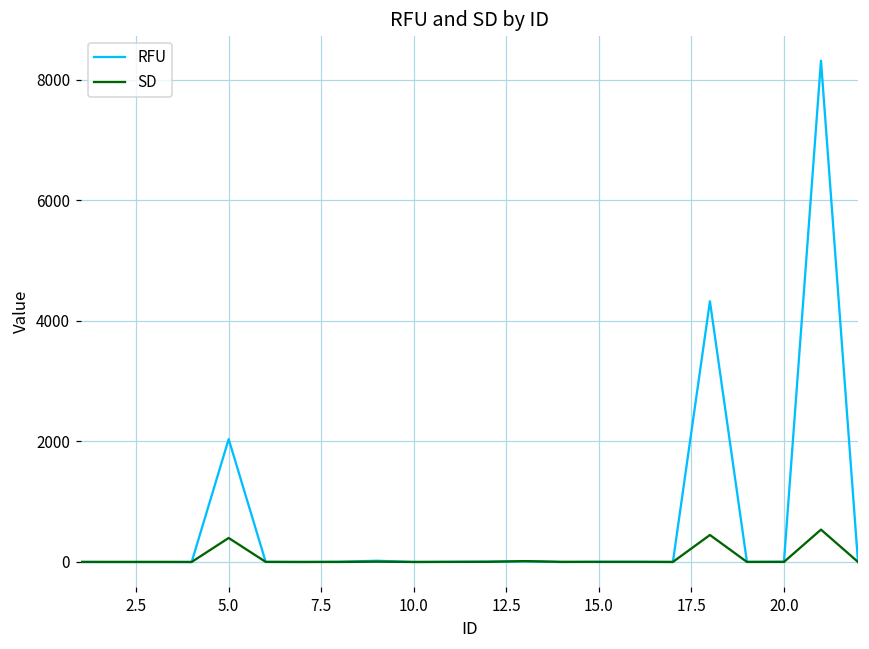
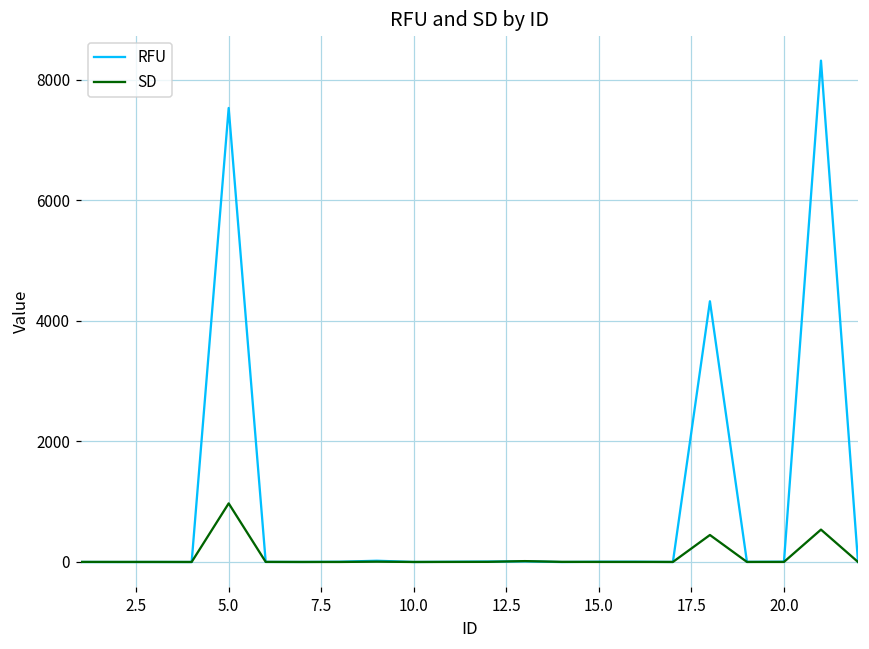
RFU, 5.0: 2000 -> 7500
SD, 5.0: 400 -> 1000
